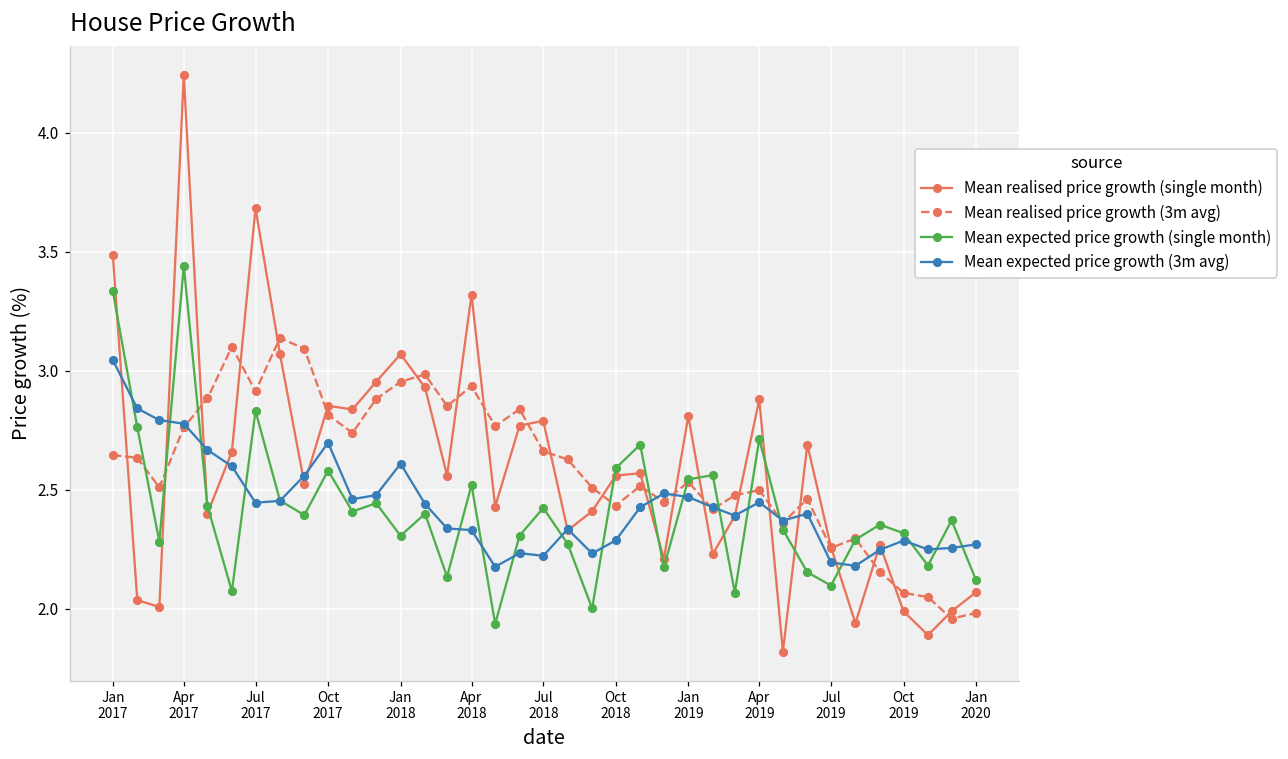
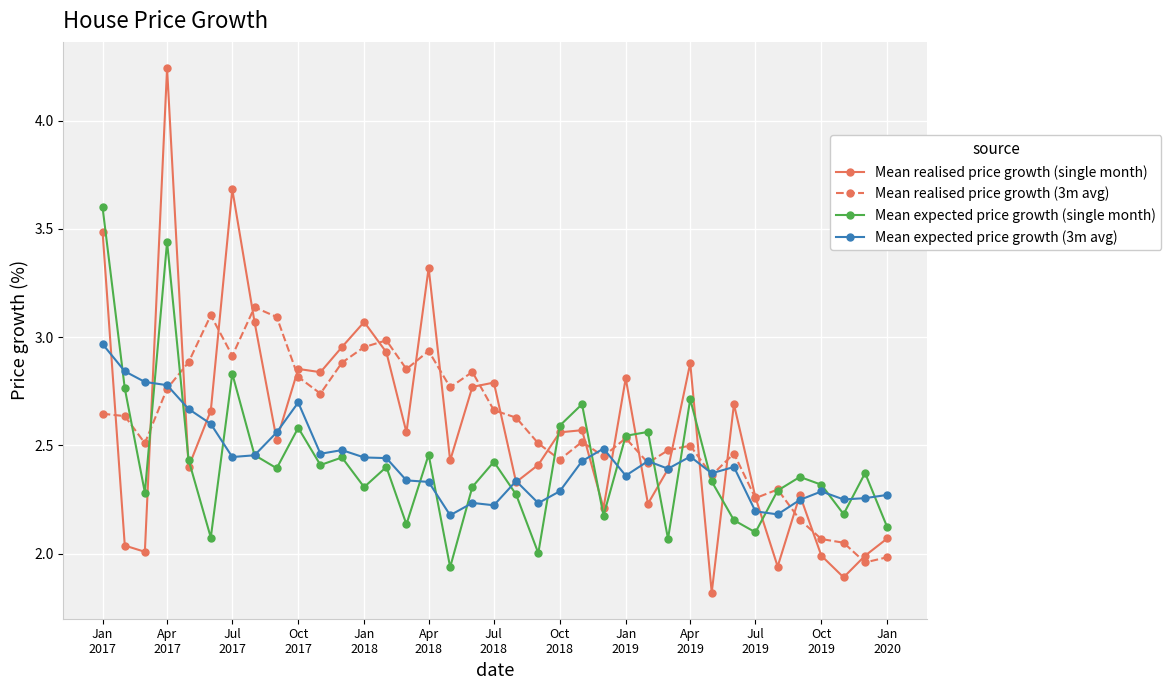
Mean expected price growth (single month), Jan 2017: 3.33 -> 3.60
Mean expected price growth (3m avg), Jan 2017: 3.05 -> 2.97
Mean expected price growth (3m avg), Jan 2018: 2.61 -> 2.44
Mean expected price growth (single month), Apr 2018: 2.52 -> 2.46
Mean expected price growth (3m avg), Jan 2019: 2.47 -> 2.36
